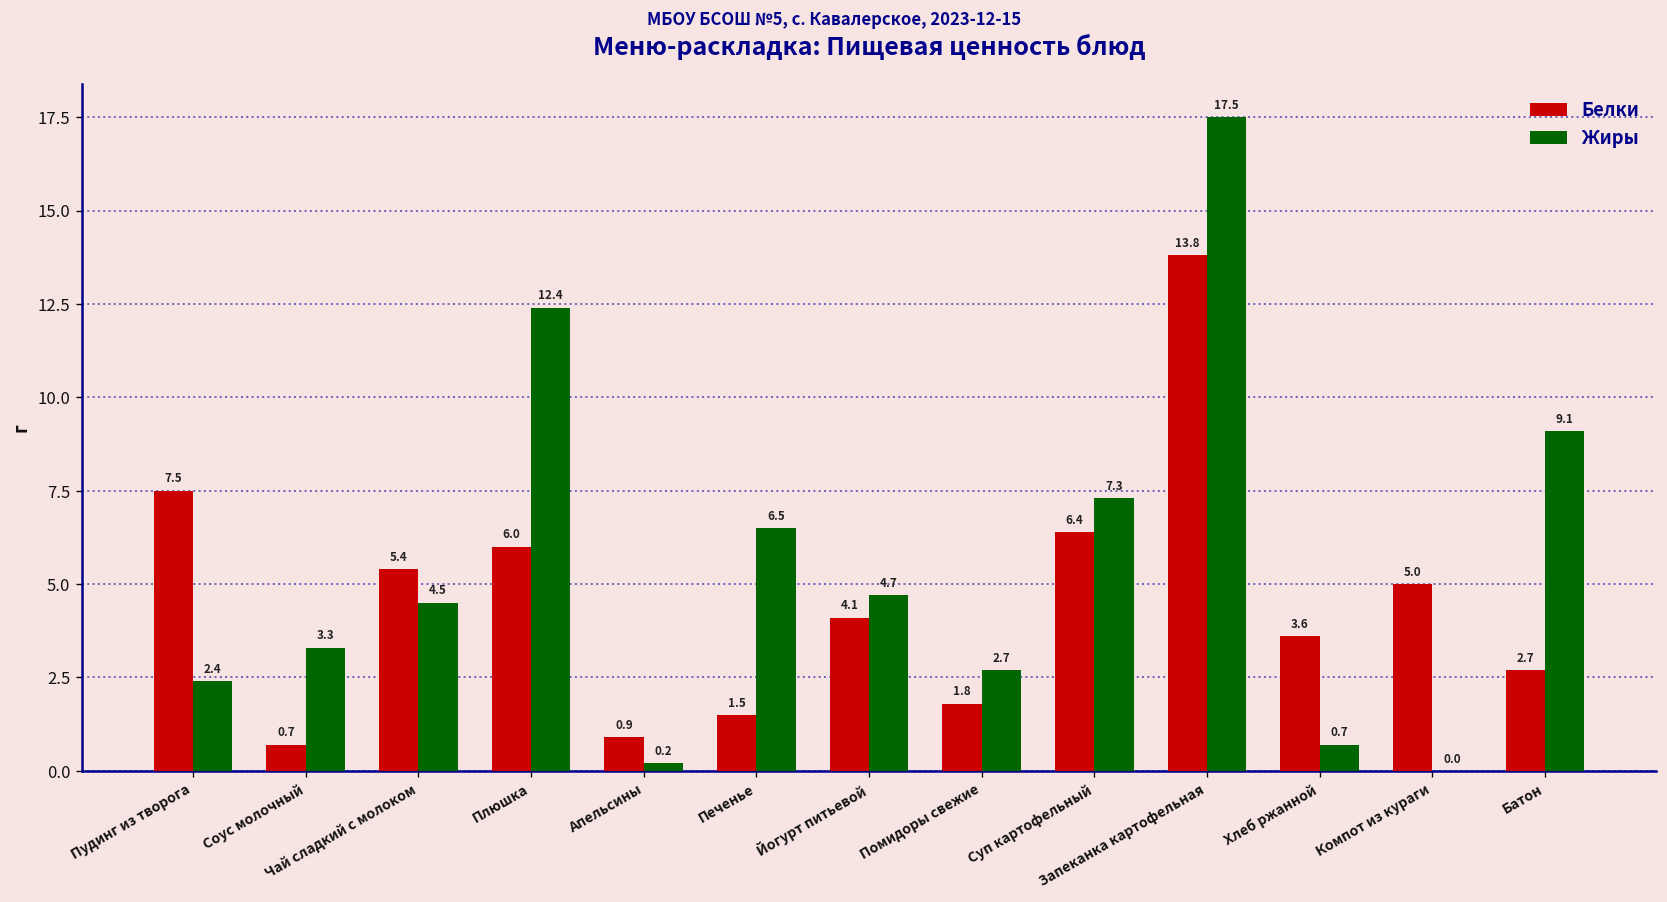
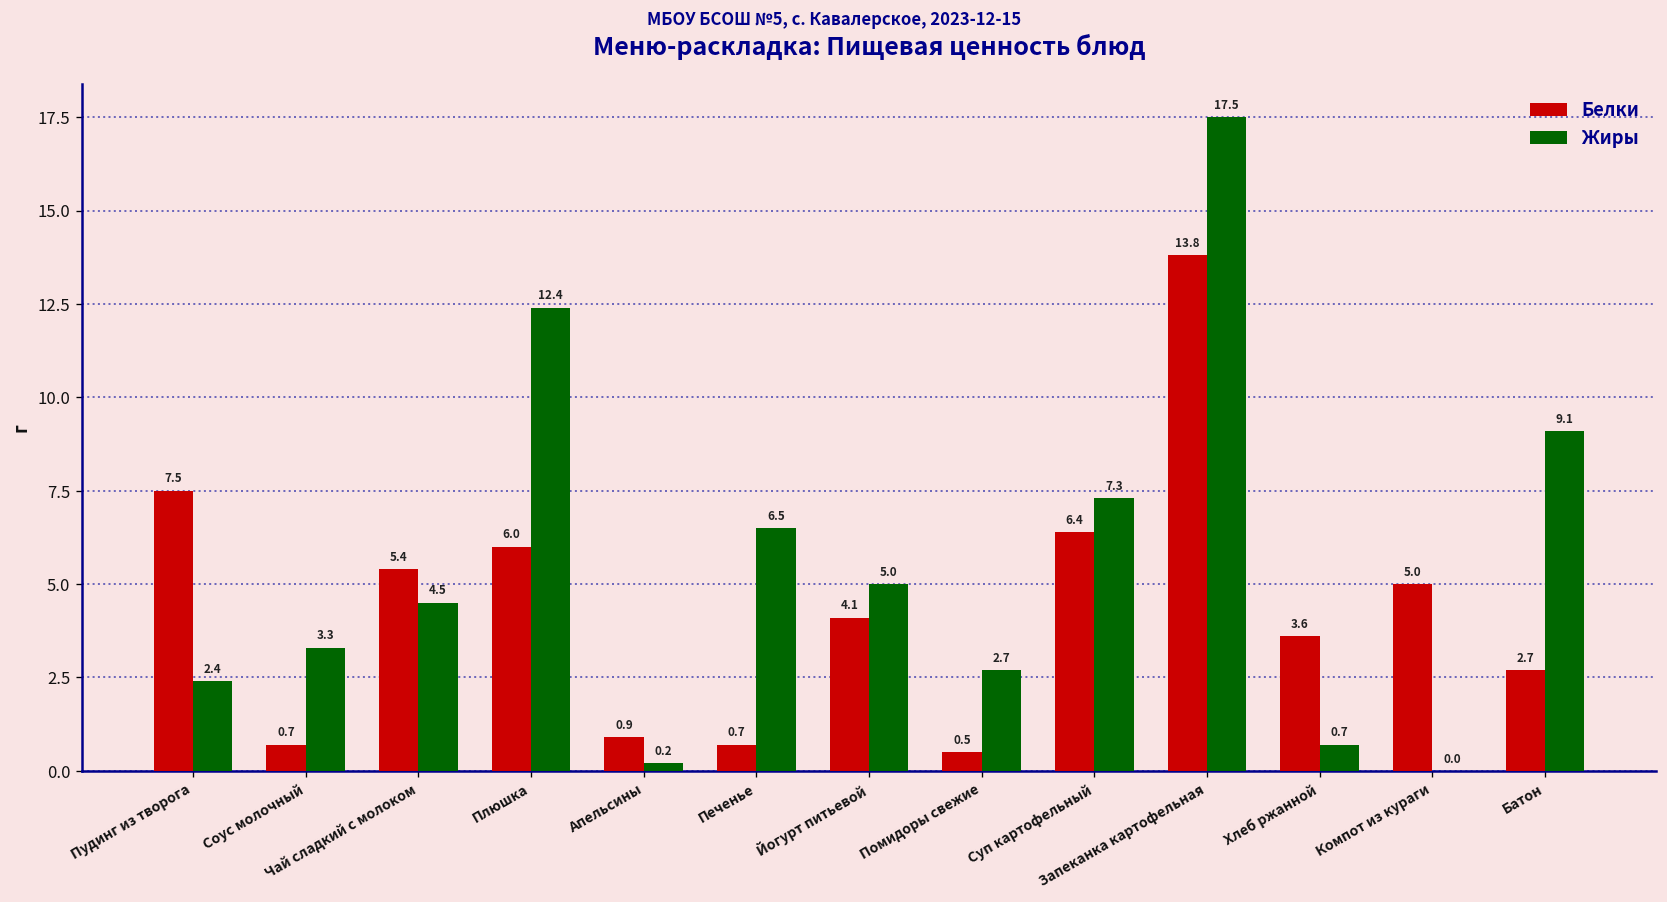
Белки, Печенье: 1.5 -> 0.7
Жиры, Йогурт питьевой: 4.7 -> 5.0
Белки, Помидоры свежие: 1.8 -> 0.5
